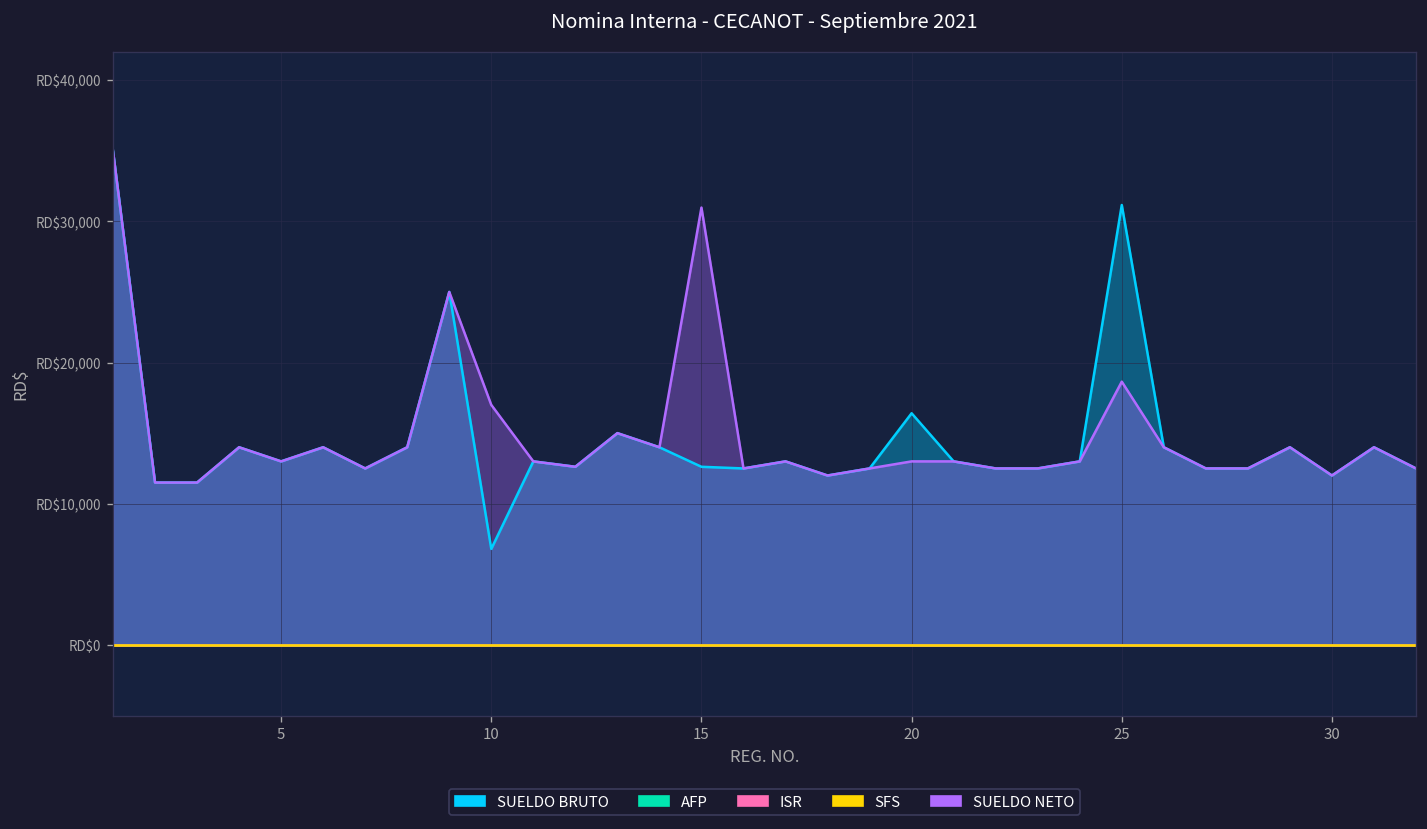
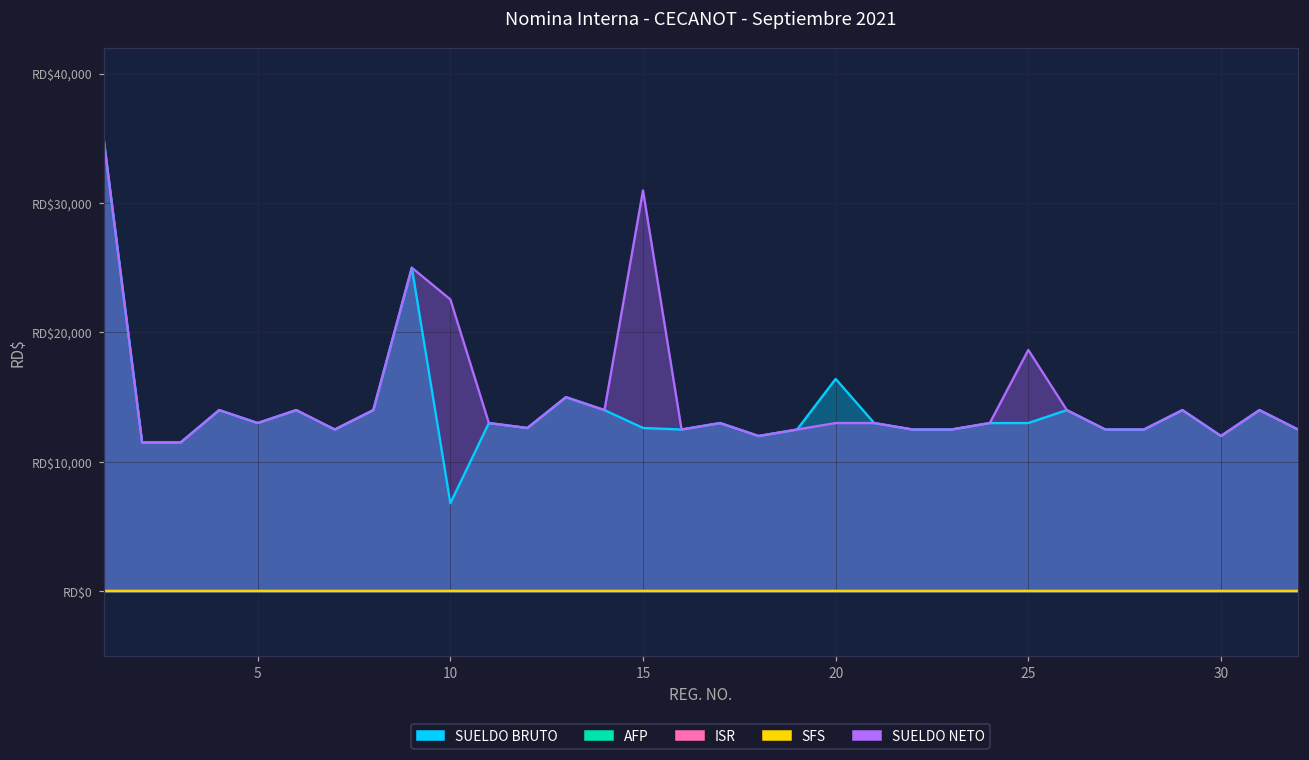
SUELDO NETO, 10: RD$17,000 -> RD$22,600
SUELDO BRUTO, 25: RD$31,200 -> RD$13,000
